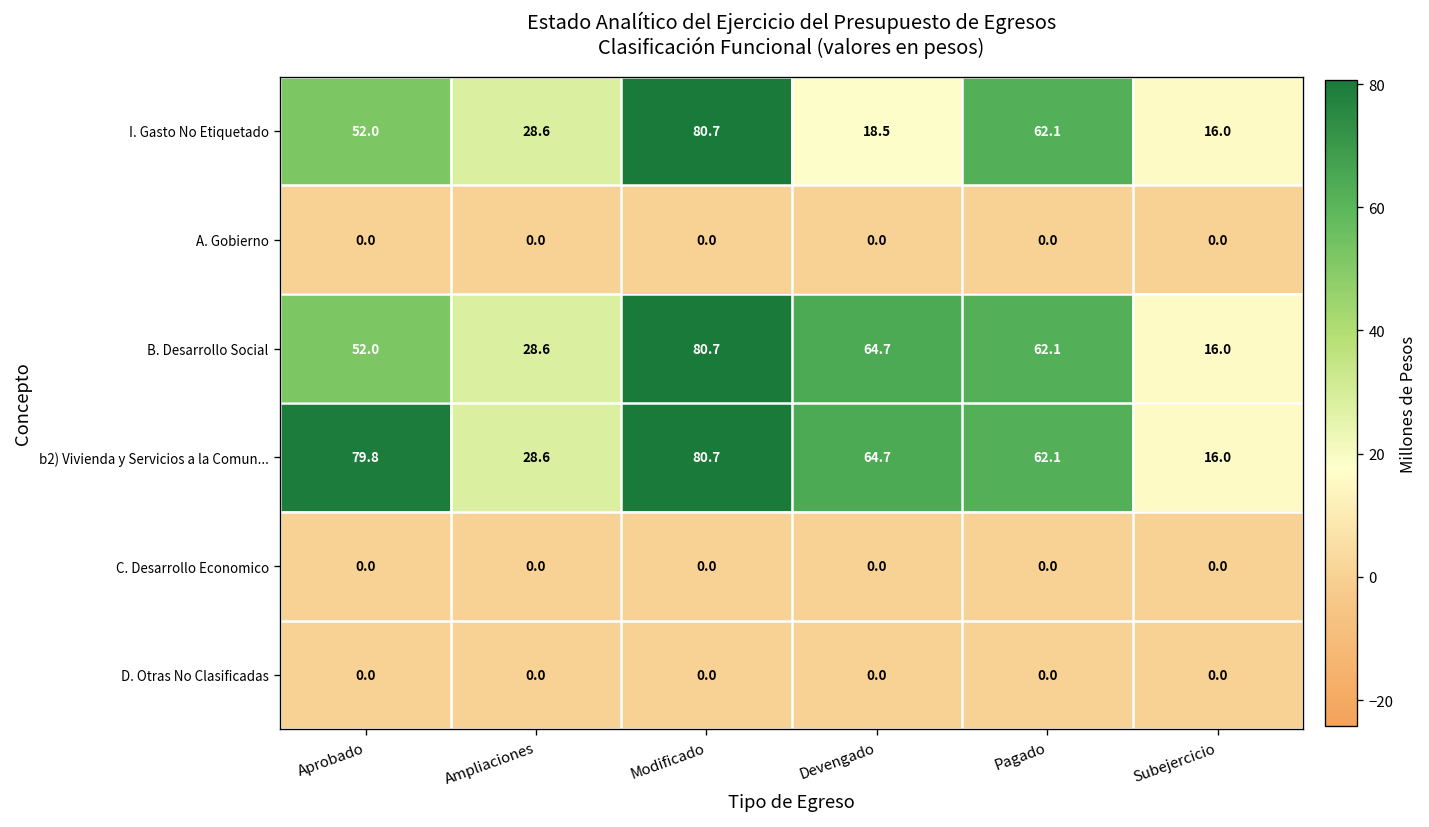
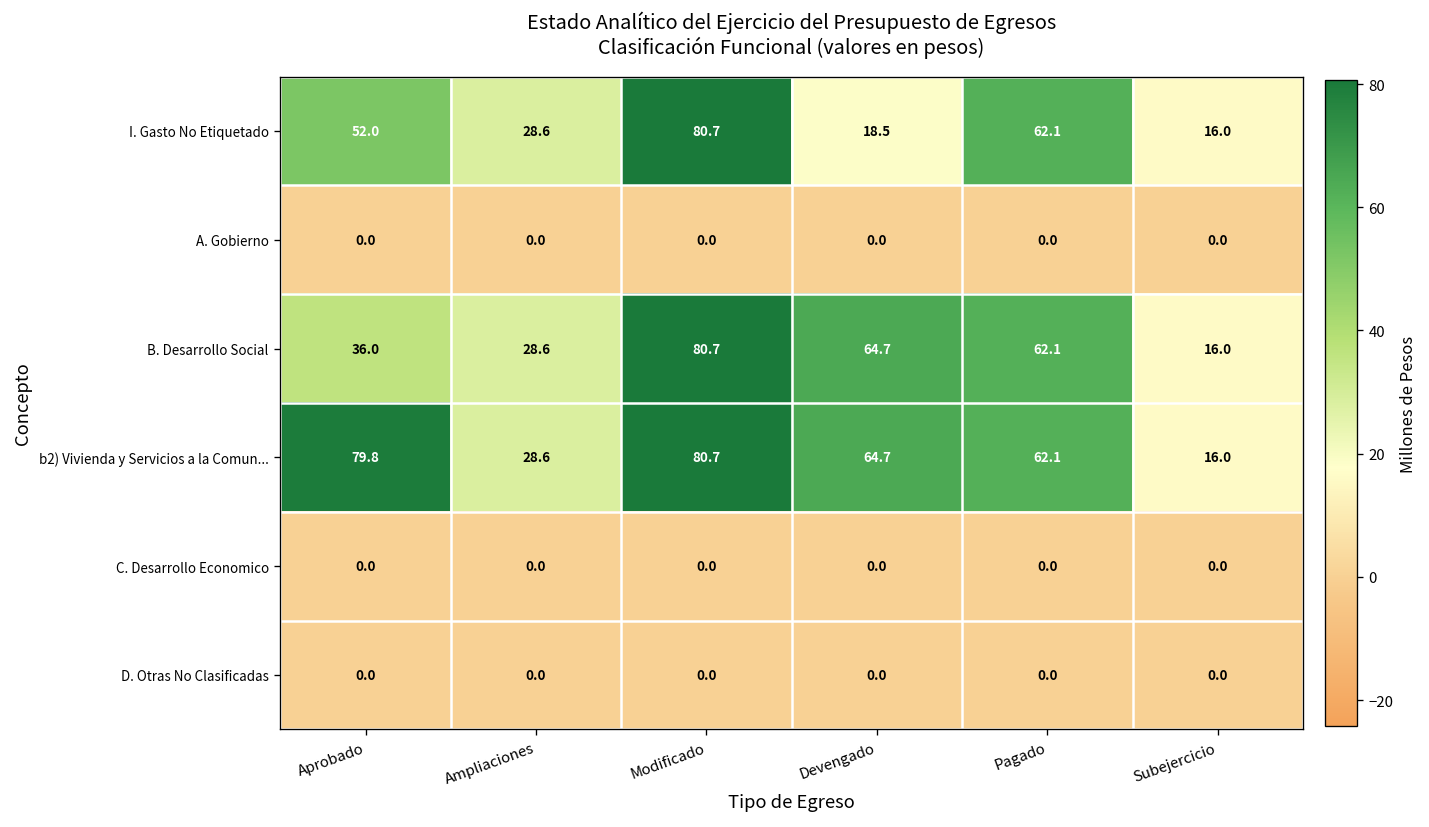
B. Desarrollo Social, Aprobado: 52.0 -> 36.0
